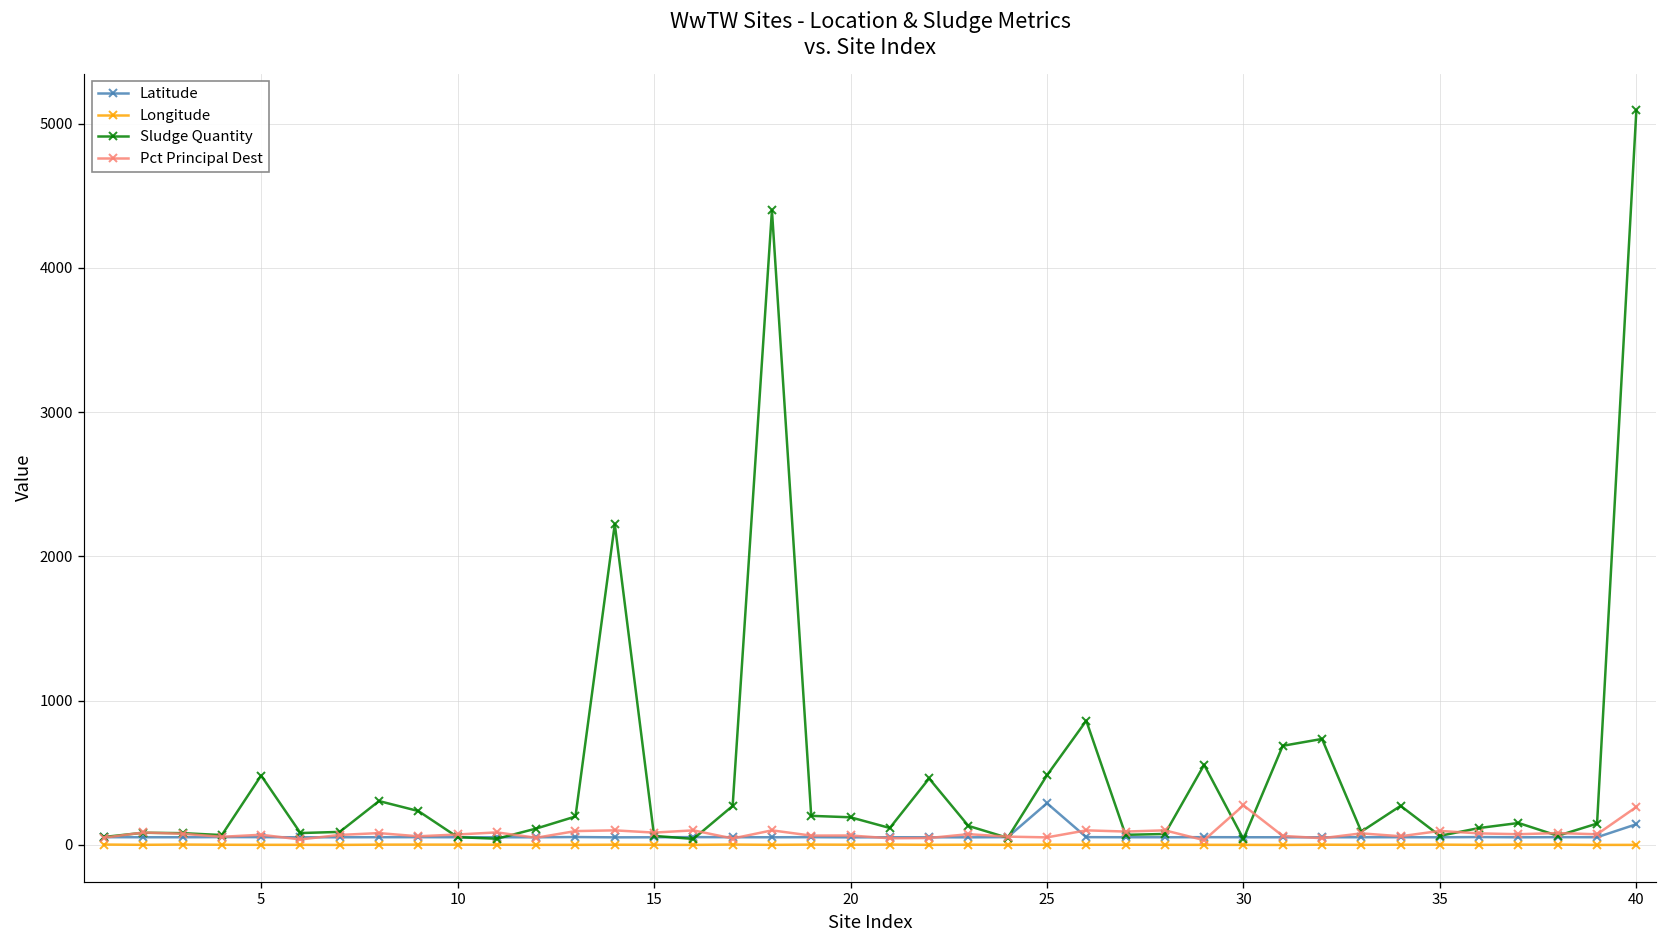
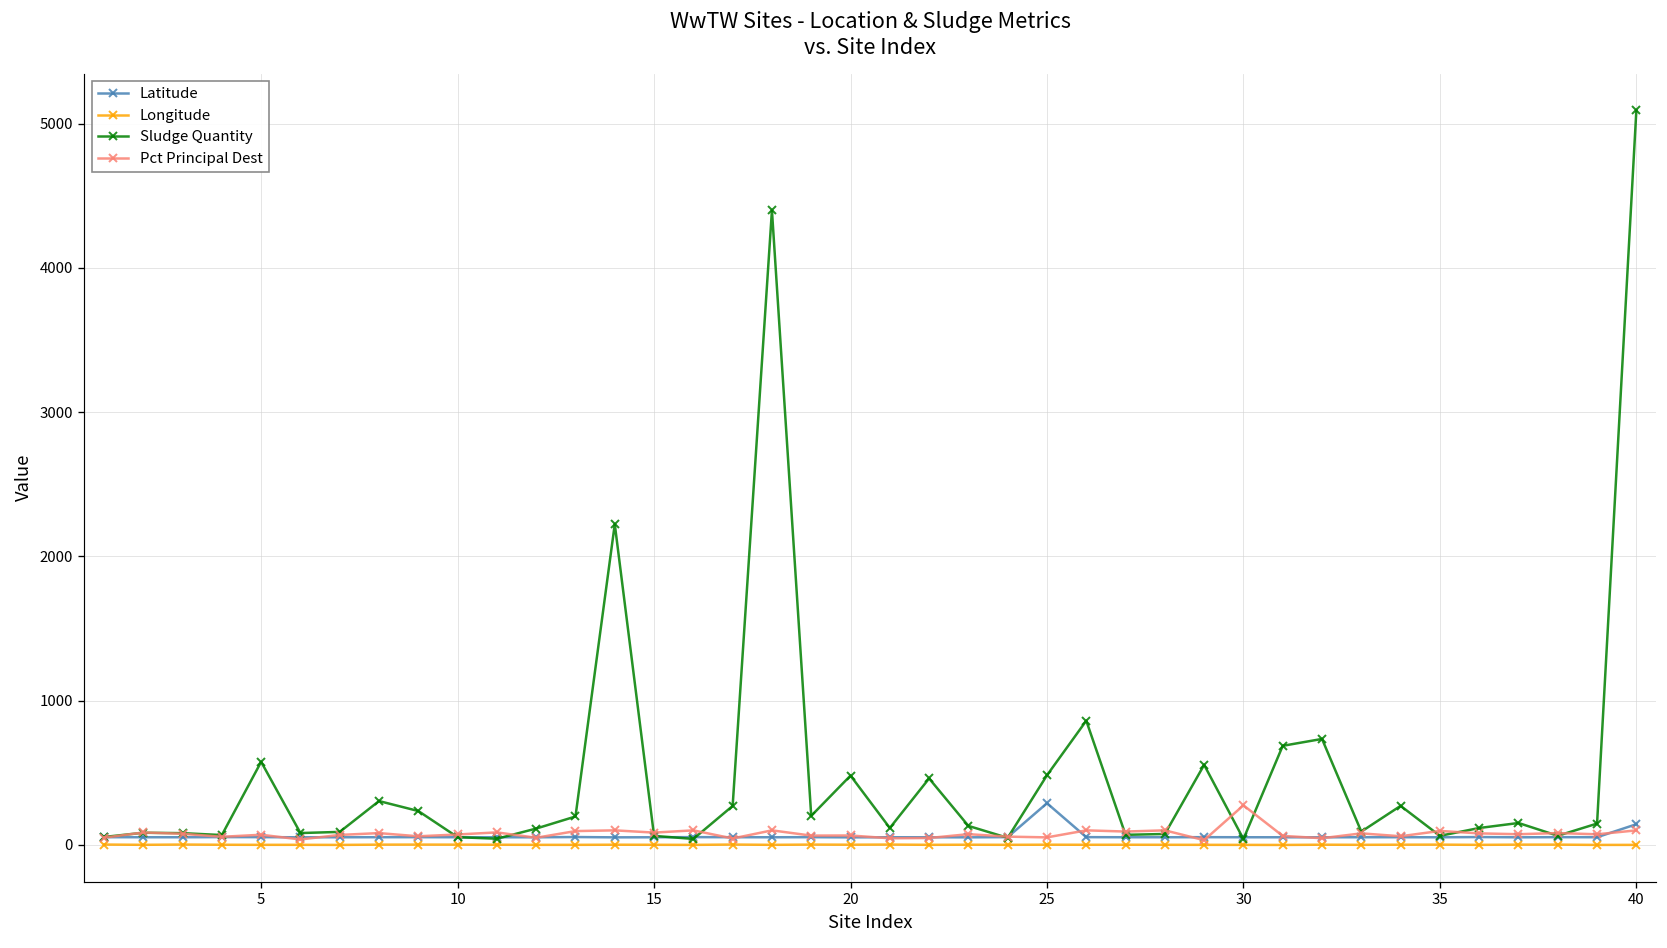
Sludge Quantity, 5: 480 -> 580
Sludge Quantity, 20: 190 -> 480
Pct Principal Dest, 40: 260 -> 100
